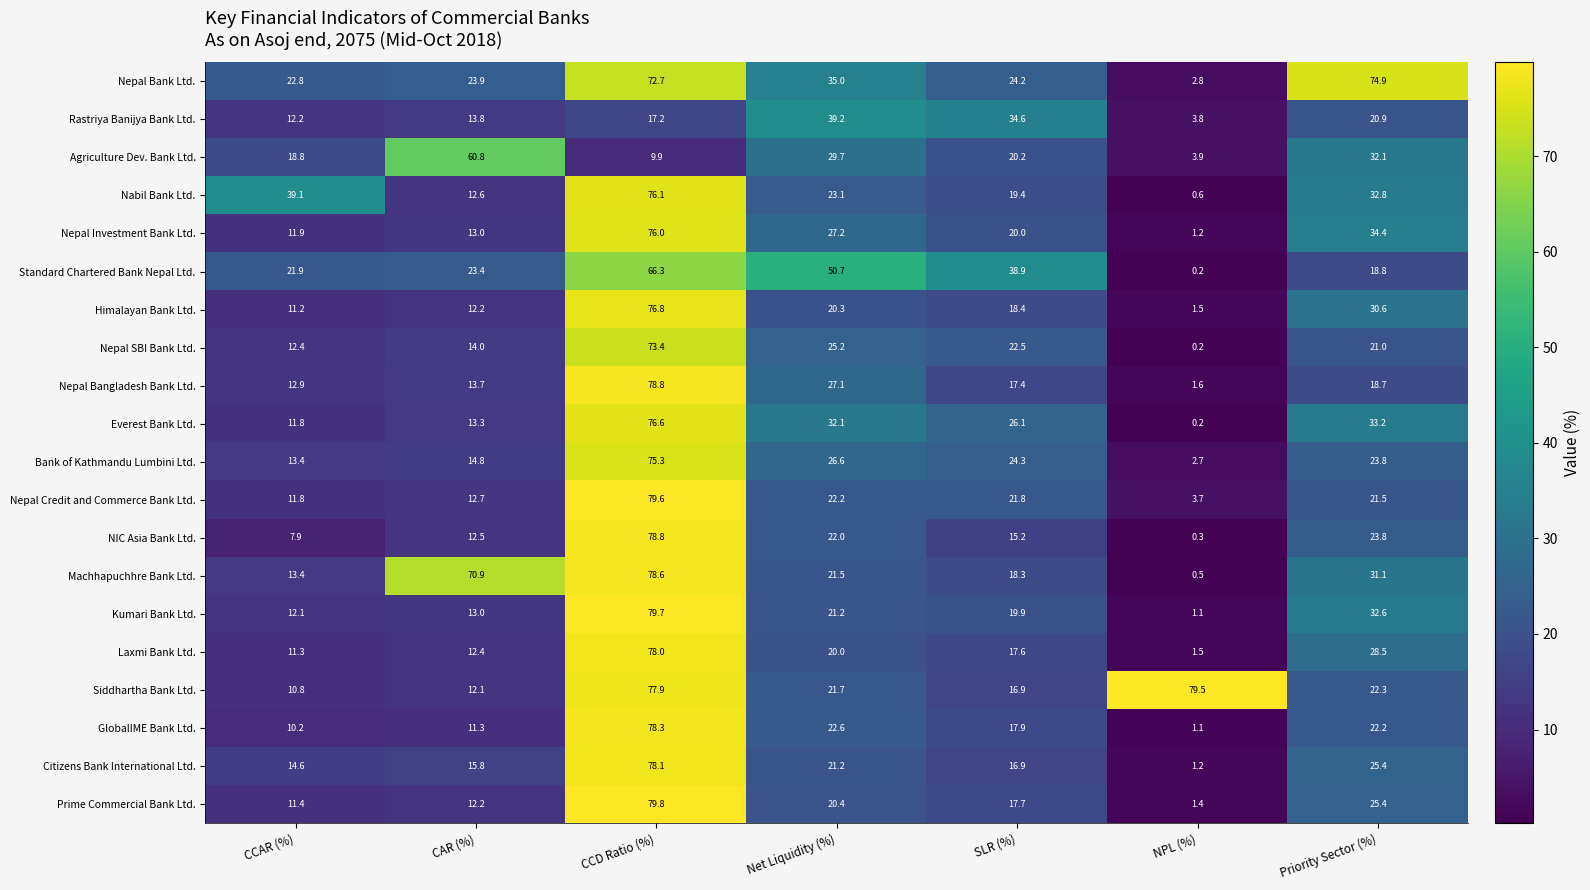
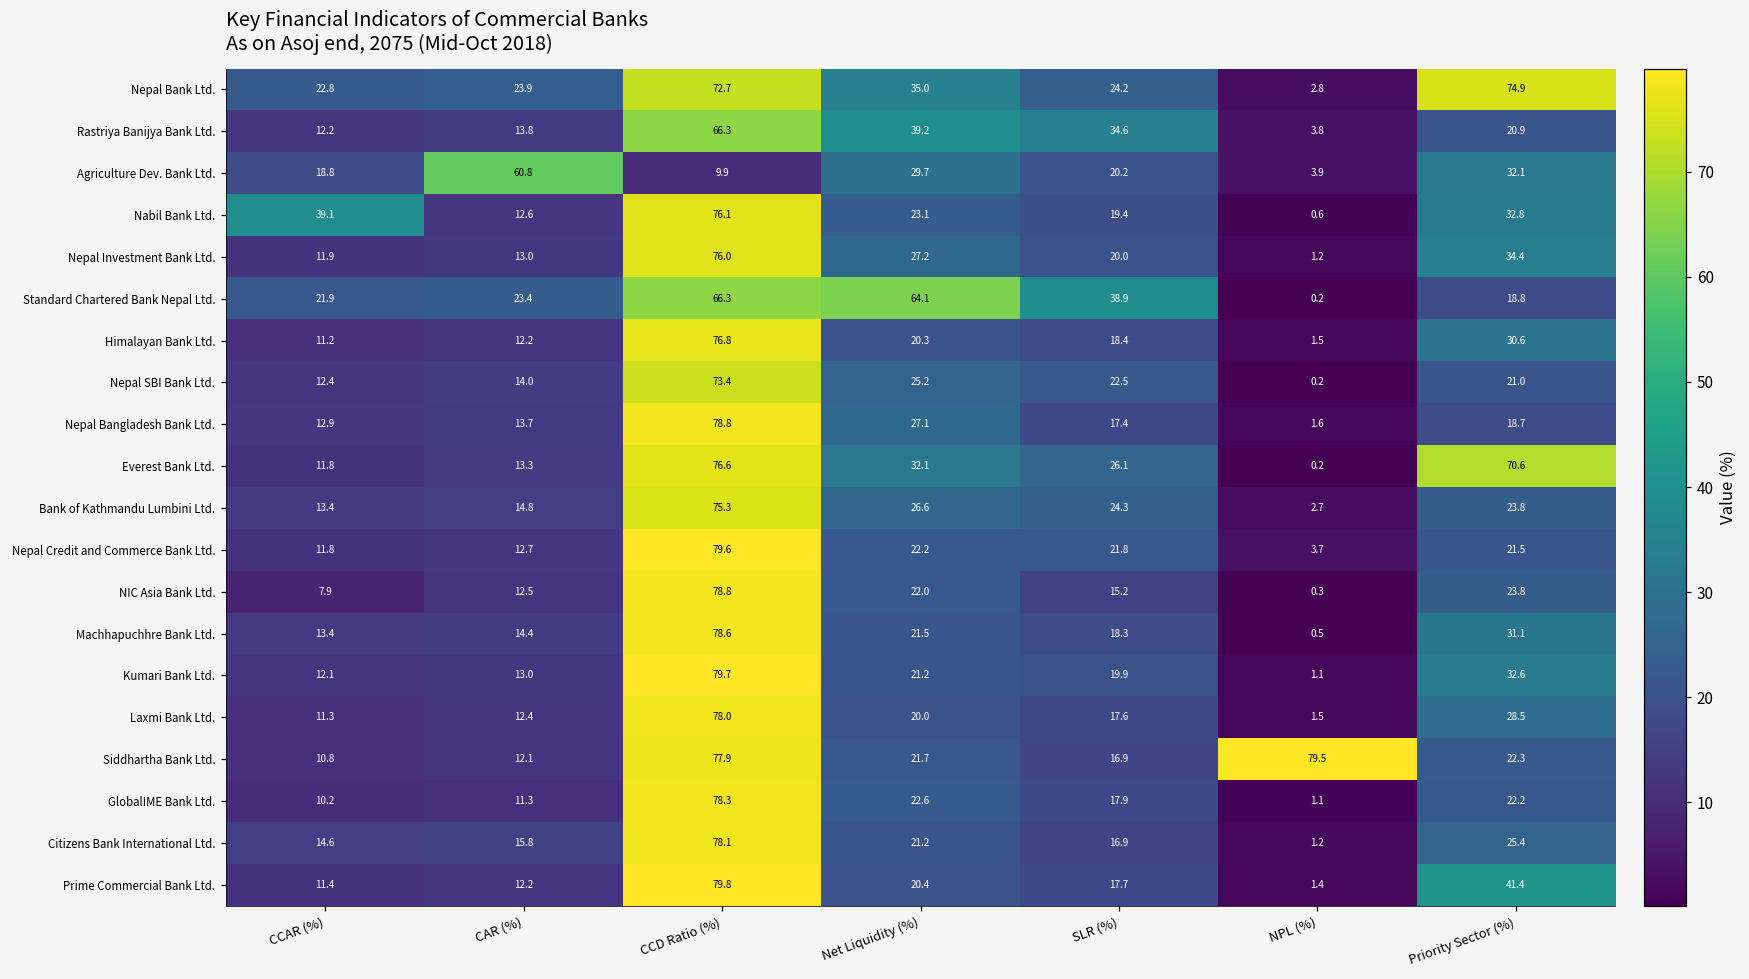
Rastriya Banijya Bank Ltd., CCD Ratio (%): 17.2 -> 66.3
Standard Chartered Bank Nepal Ltd., Net Liquidity (%): 50.7 -> 64.1
Everest Bank Ltd., Priority Sector (%): 33.2 -> 70.6
Machhapuchhre Bank Ltd., CAR (%): 70.9 -> 14.4
Prime Commercial Bank Ltd., Priority Sector (%): 25.4 -> 41.4
